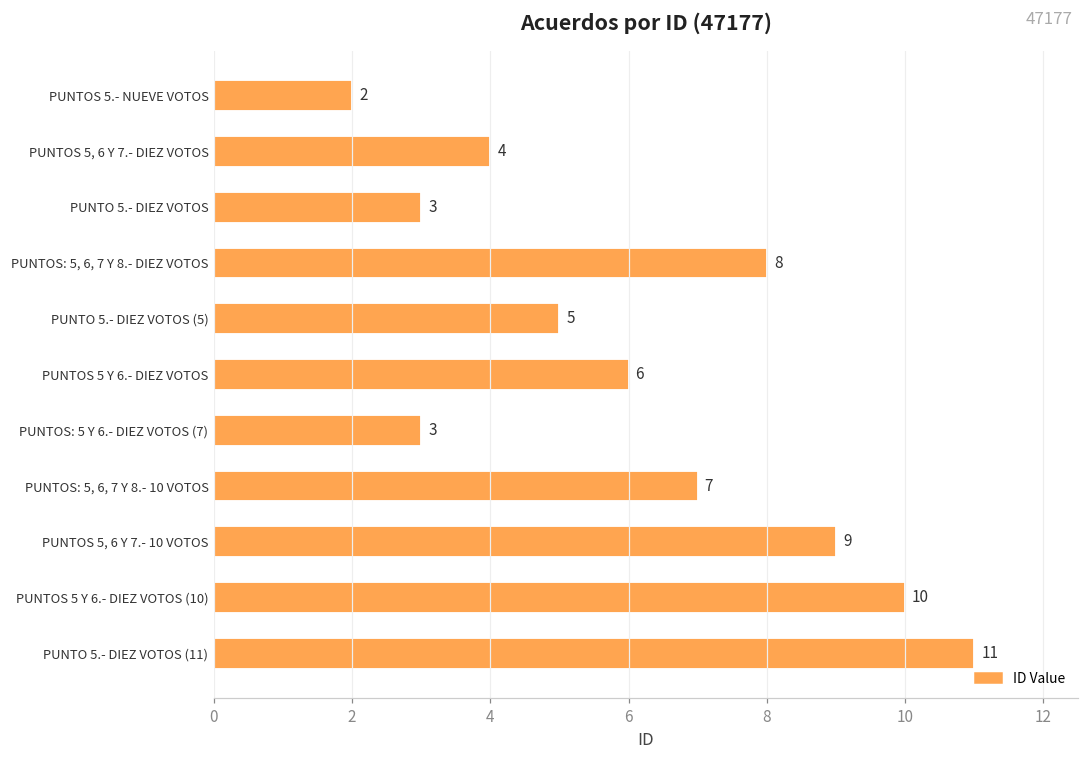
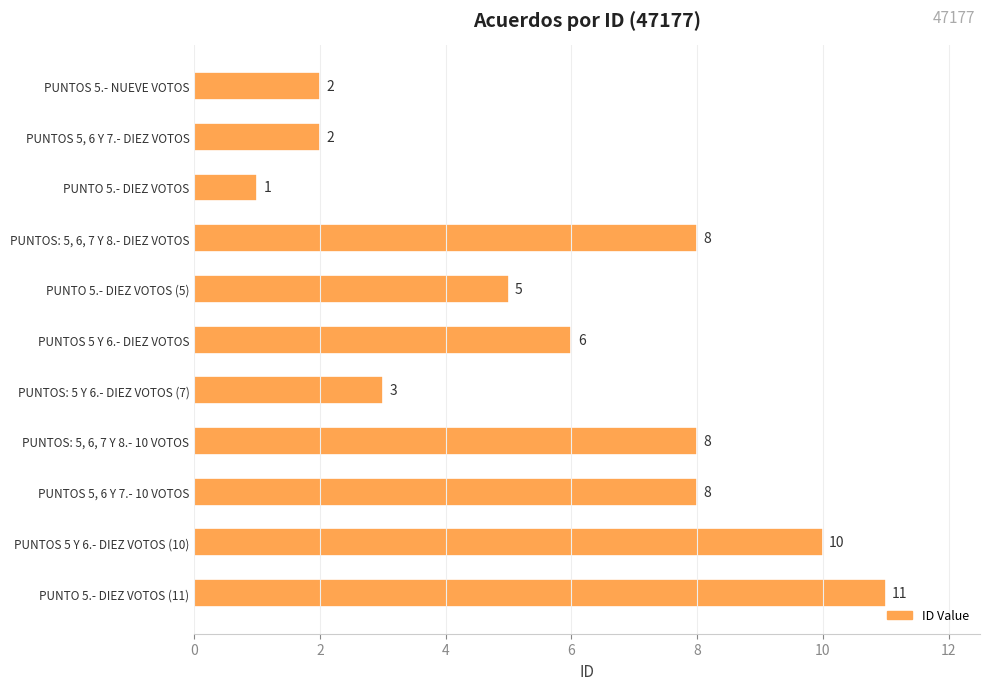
PUNTOS 5, 6 Y 7.- DIEZ VOTOS: 4 -> 2
PUNTO 5.- DIEZ VOTOS: 3 -> 1
PUNTOS: 5, 6, 7 Y 8.- 10 VOTOS: 7 -> 8
PUNTOS 5, 6 Y 7.- 10 VOTOS: 9 -> 8
